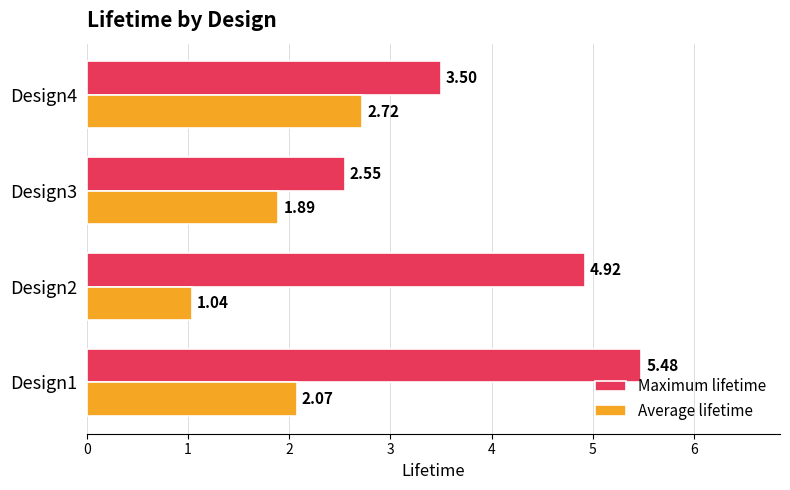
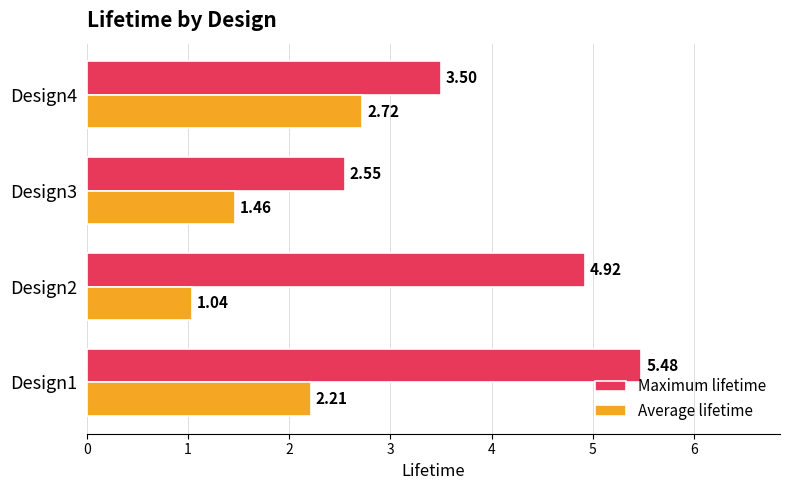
Average lifetime, Design3: 1.89 -> 1.46
Average lifetime, Design1: 2.07 -> 2.21
